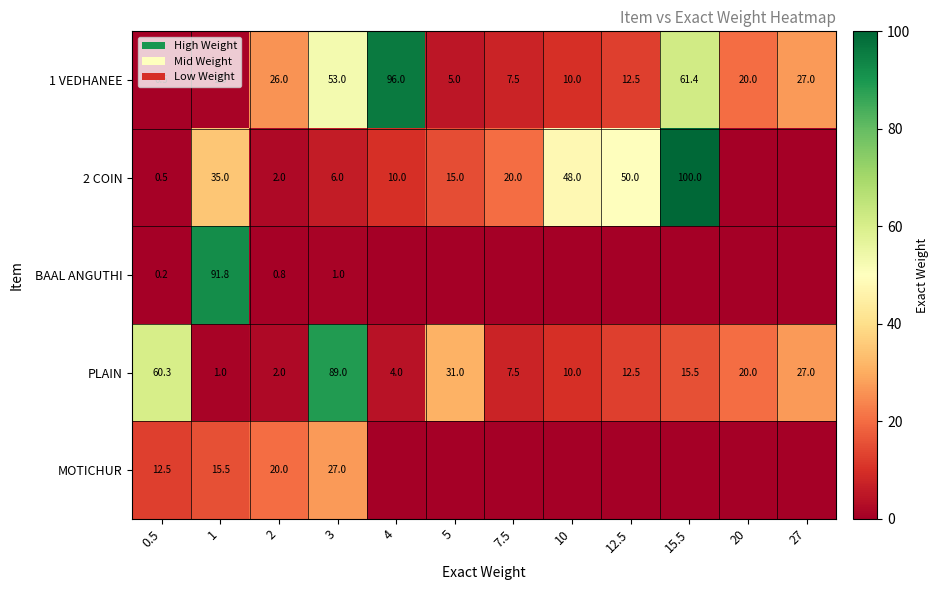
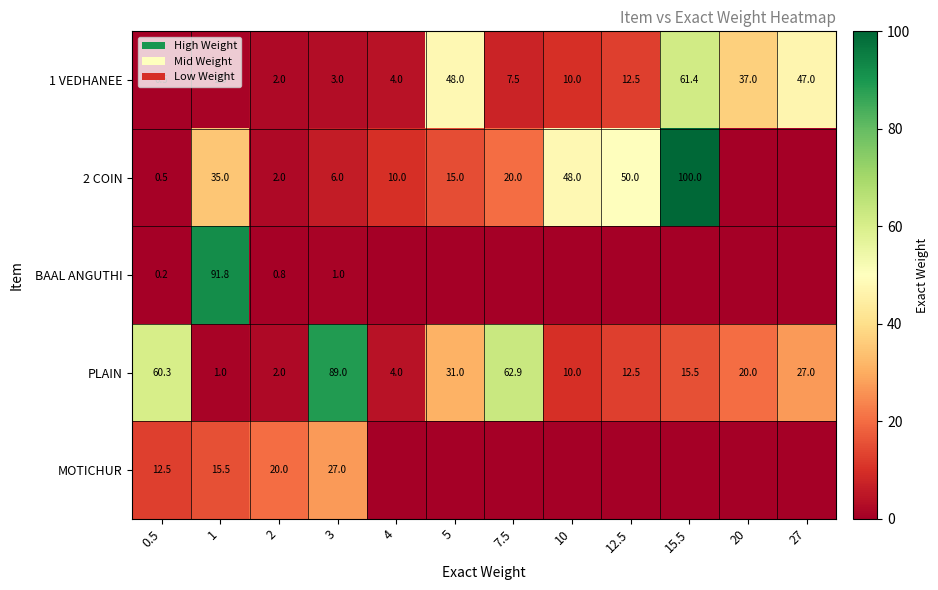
1 VEDHANEE, 2: 26.0 -> 2.0
1 VEDHANEE, 3: 53.0 -> 3.0
1 VEDHANEE, 4: 96.0 -> 4.0
1 VEDHANEE, 5: 5.0 -> 48.0
1 VEDHANEE, 20: 20.0 -> 37.0
1 VEDHANEE, 27: 27.0 -> 47.0
PLAIN, 7.5: 7.5 -> 62.9
